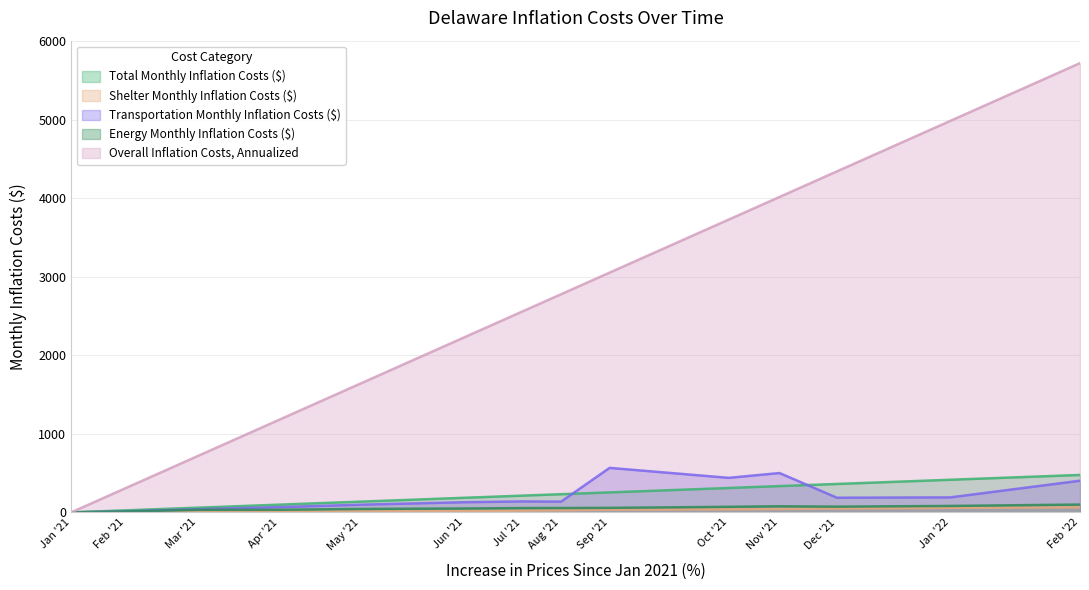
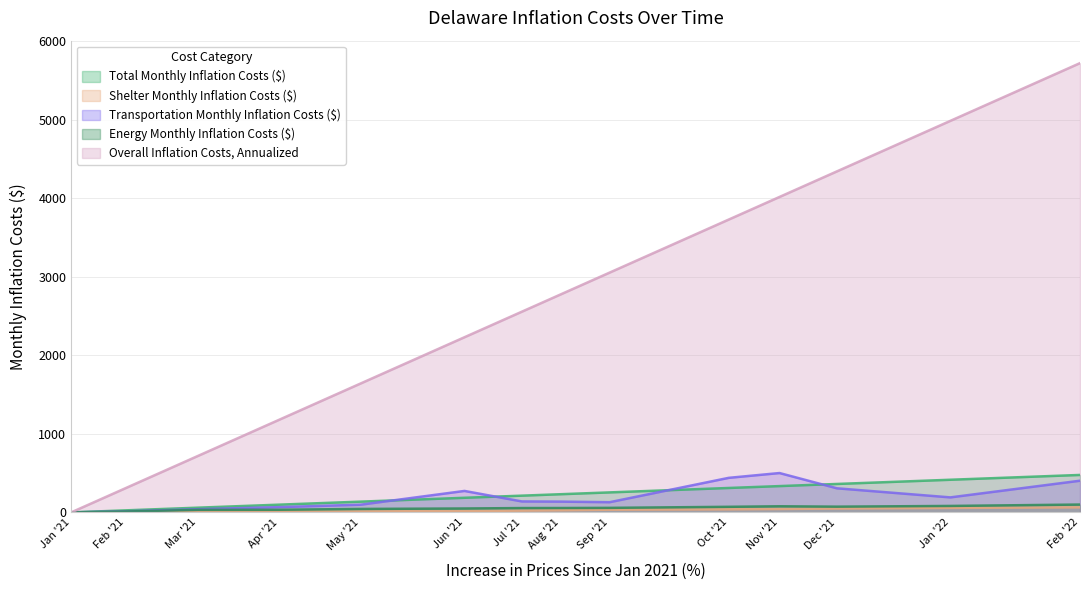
Transportation Monthly Inflation Costs ($), Jun '21: 100 -> 300
Transportation Monthly Inflation Costs ($), Sep '21: 600 -> 100
Transportation Monthly Inflation Costs ($), Dec '21: 200 -> 300
